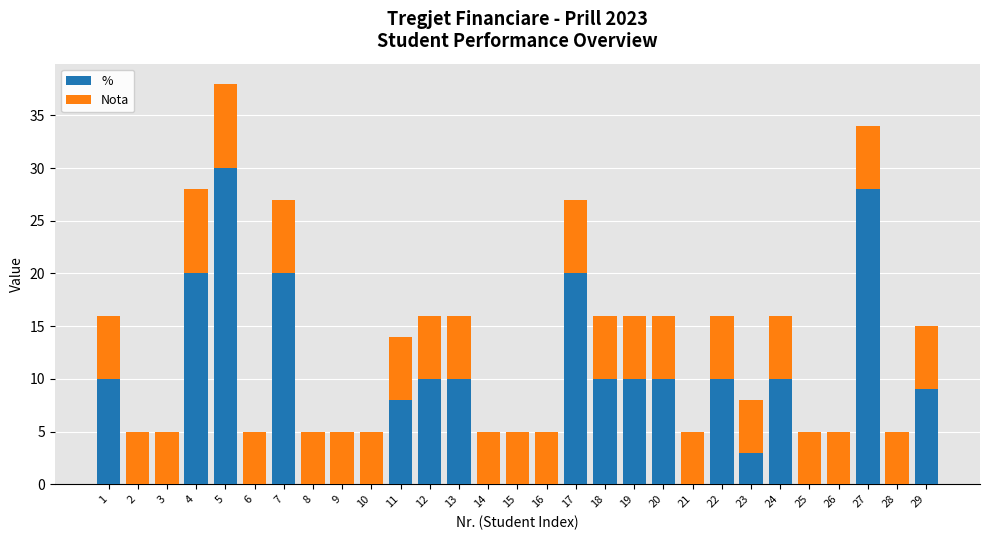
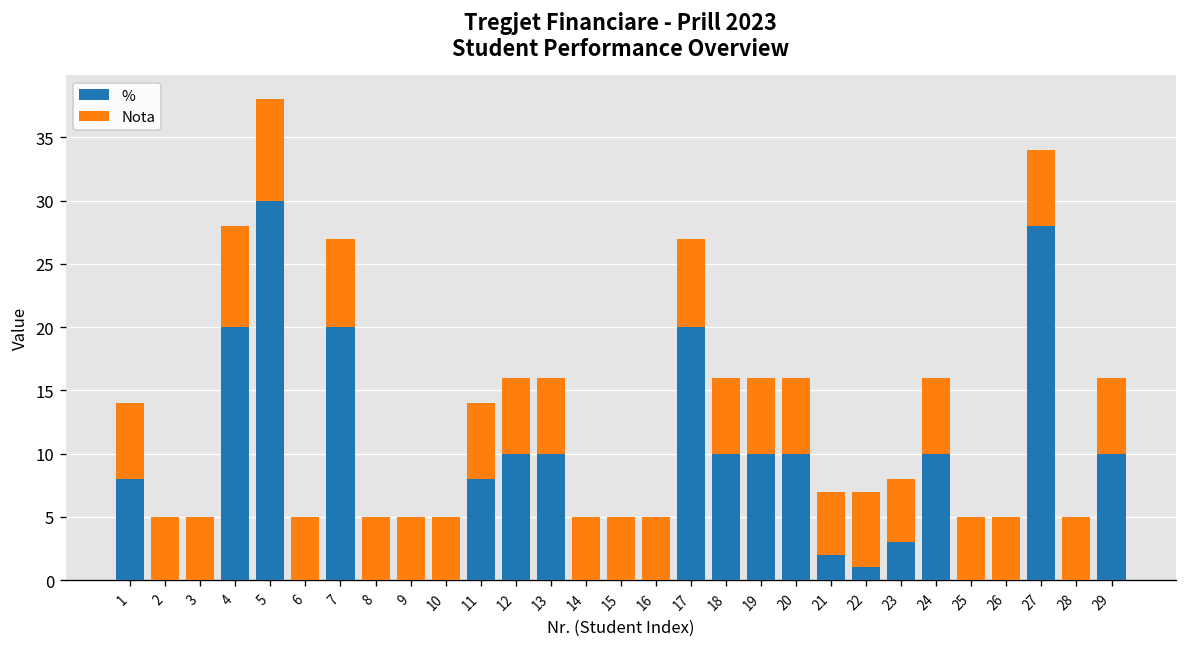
%, 1: 10 -> 8
%, 21: 0 -> 2
%, 22: 10 -> 1
%, 29: 9 -> 10
